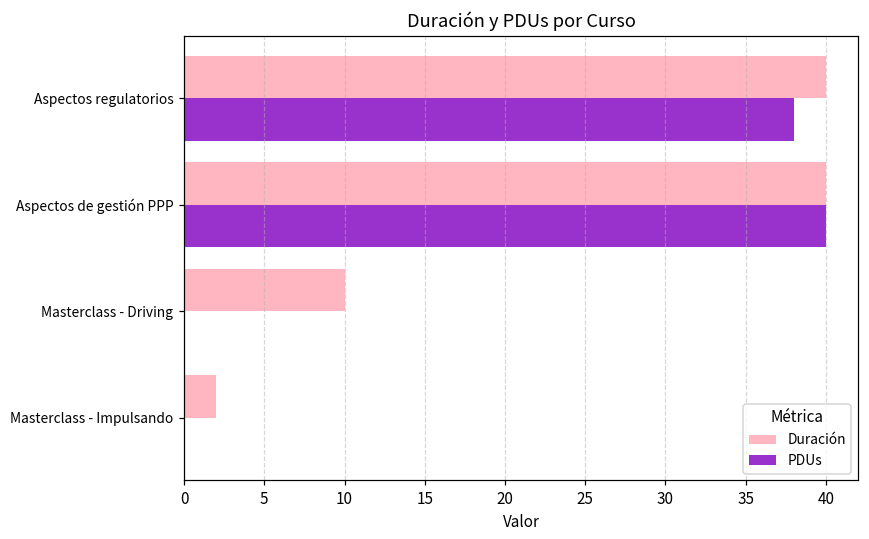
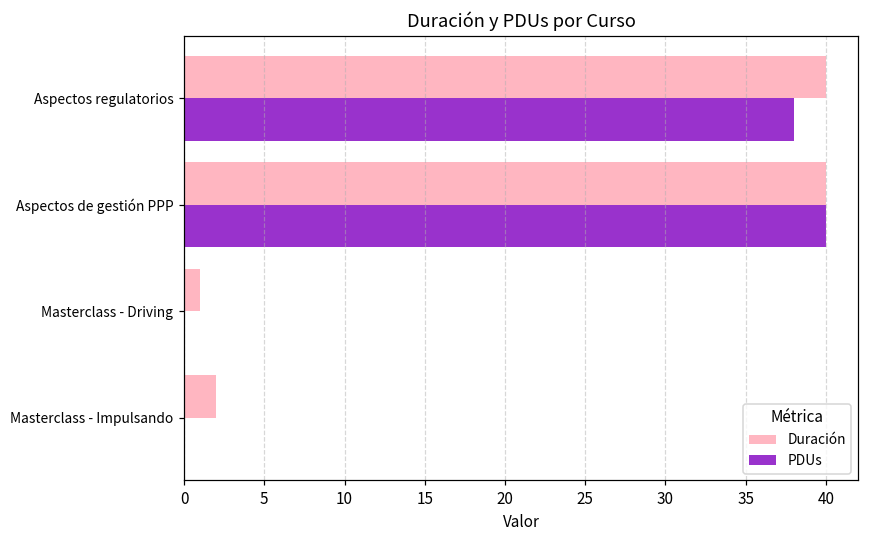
Duración, Masterclass - Driving: 10 -> 1
